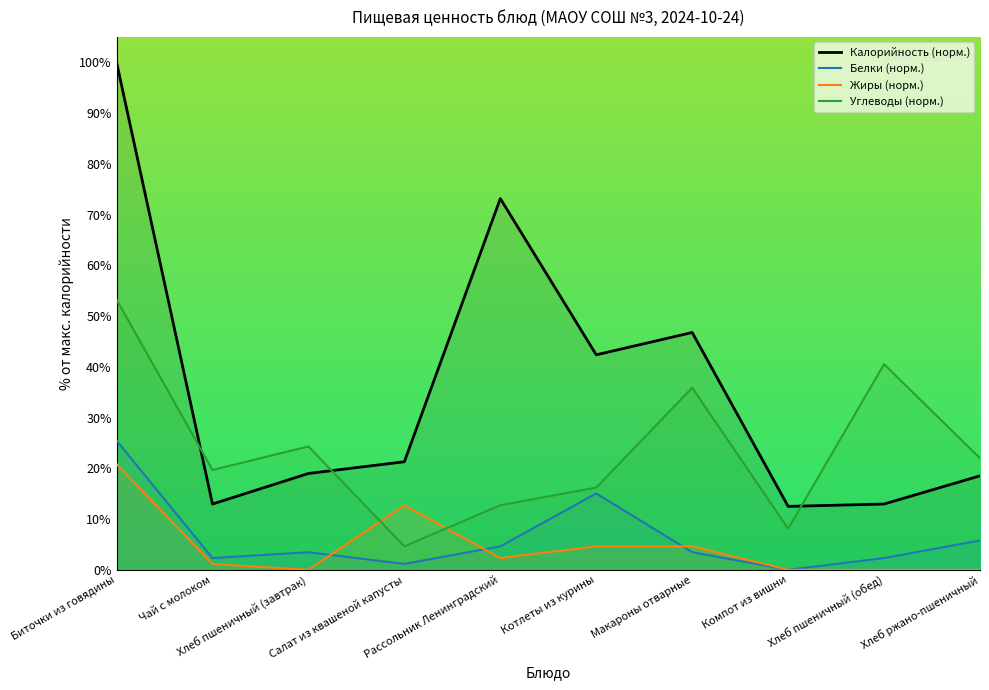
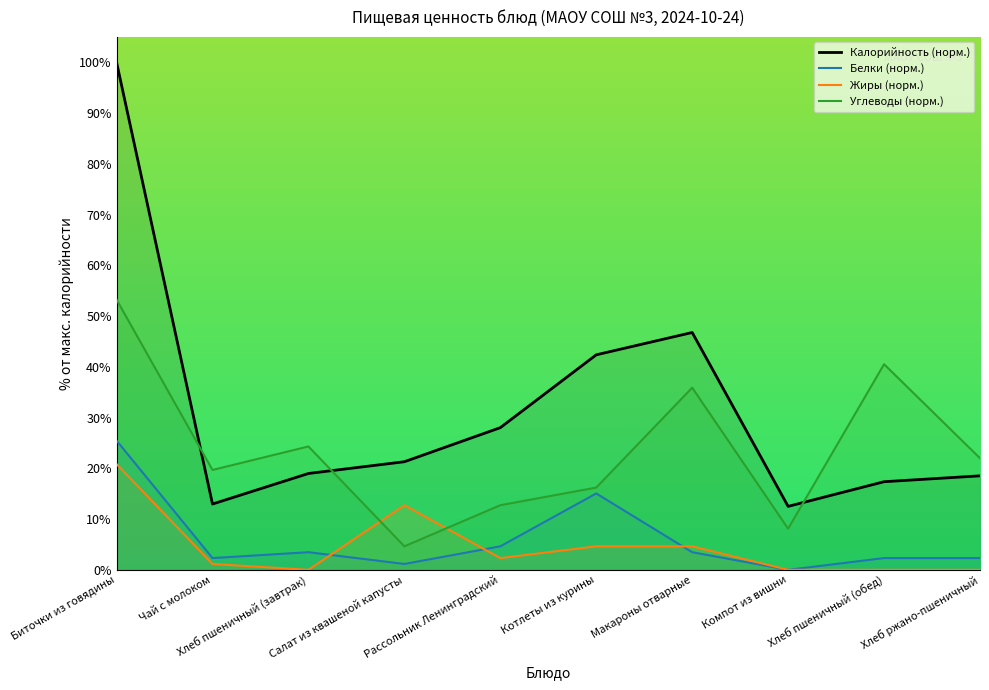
Калорийность (норм.), Рассольник Ленинградский: 73% -> 28%
Калорийность (норм.), Хлеб пшеничный (обед): 13% -> 17%
Белки (норм.), Хлеб ржано-пшеничный: 6% -> 2%
